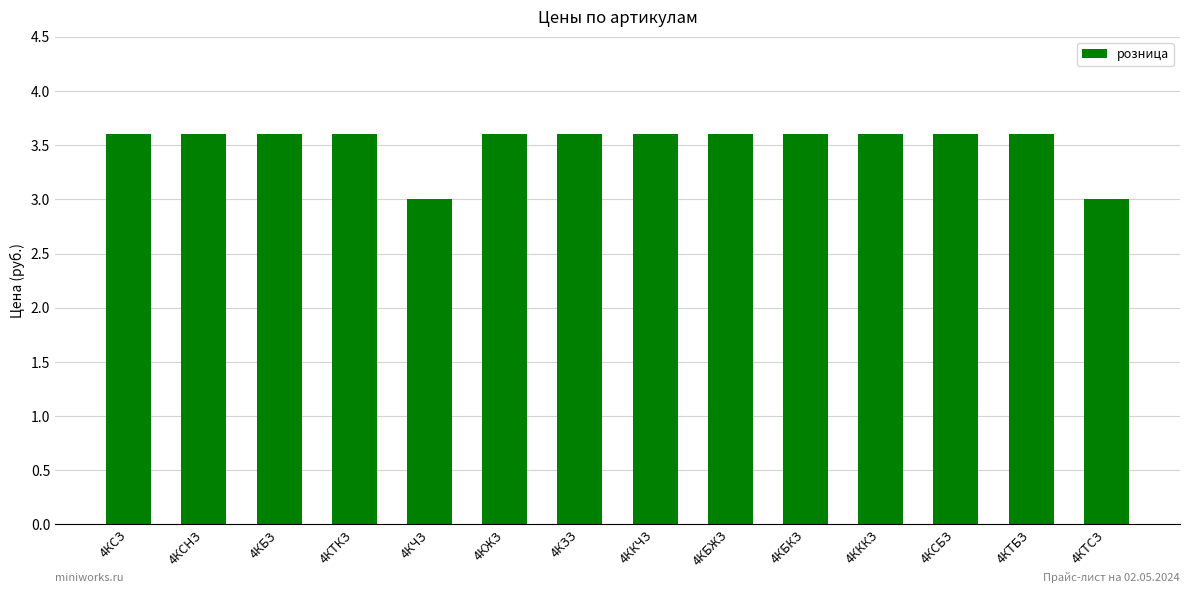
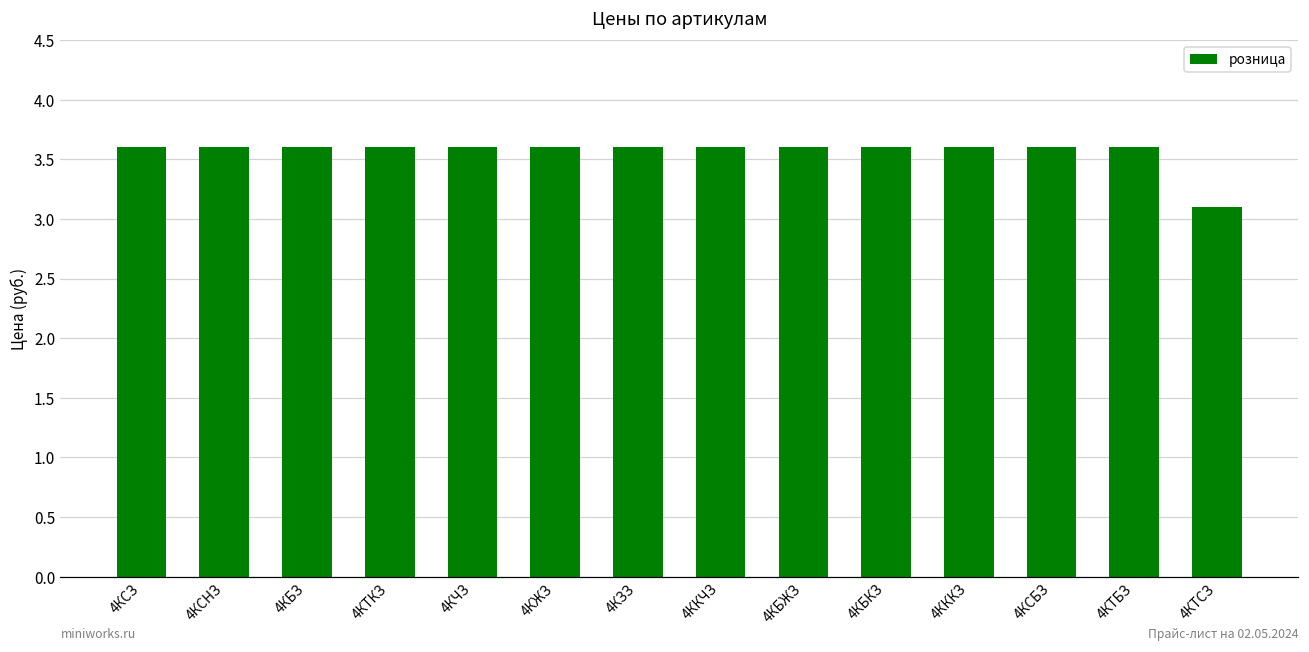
4КЧЗ: 3.0 -> 3.6
4КТСЗ: 3.0 -> 3.1
